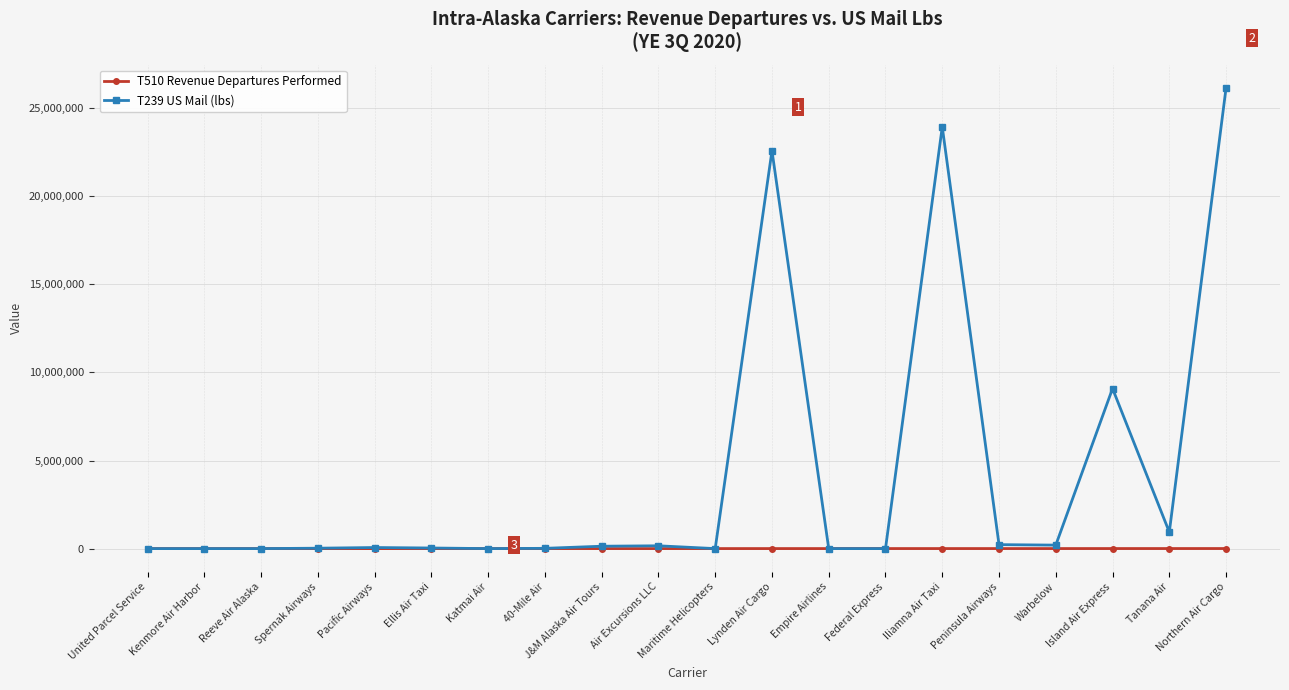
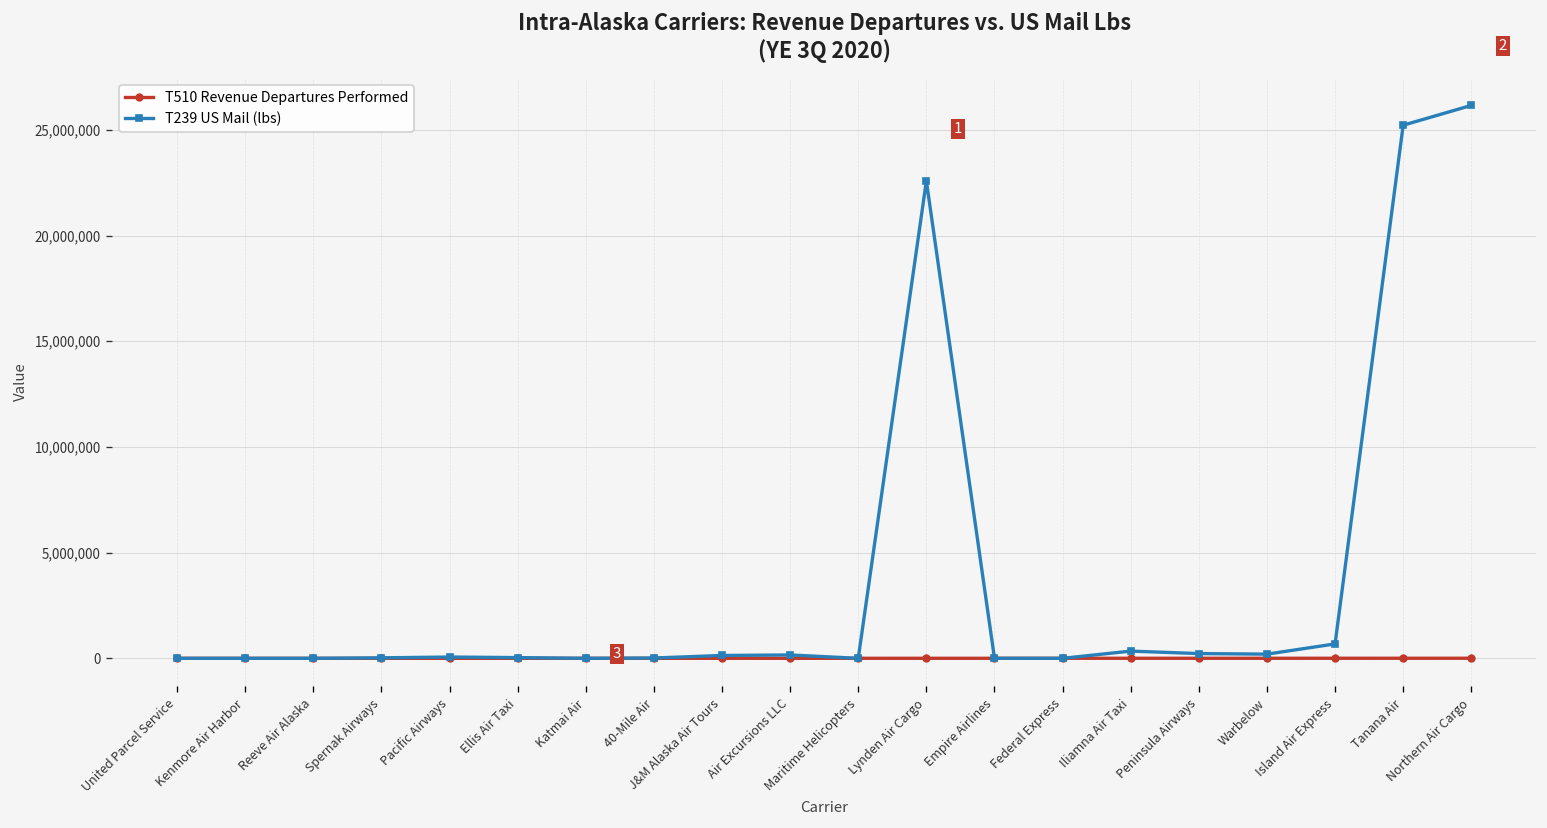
T239 US Mail (lbs), Iliamna Air Taxi: 23,900,000 -> 300,000
T239 US Mail (lbs), Island Air Express: 9,100,000 -> 700,000
T239 US Mail (lbs), Tanana Air: 900,000 -> 25,200,000
